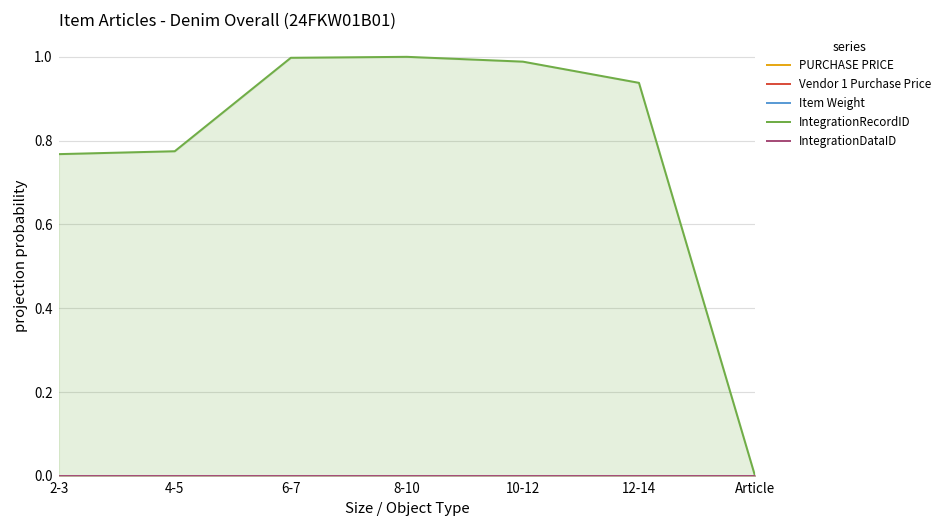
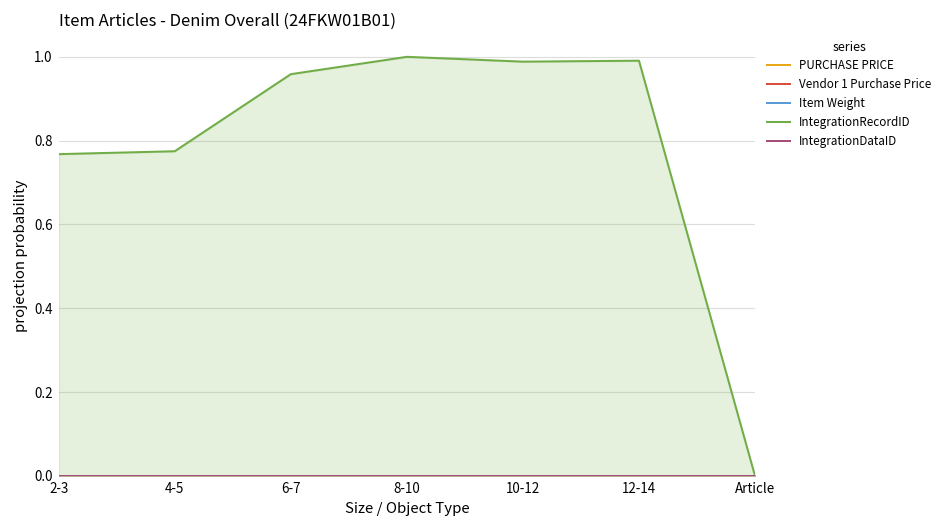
IntegrationRecordID, 6-7: 1.00 -> 0.96
IntegrationRecordID, 12-14: 0.94 -> 0.99
